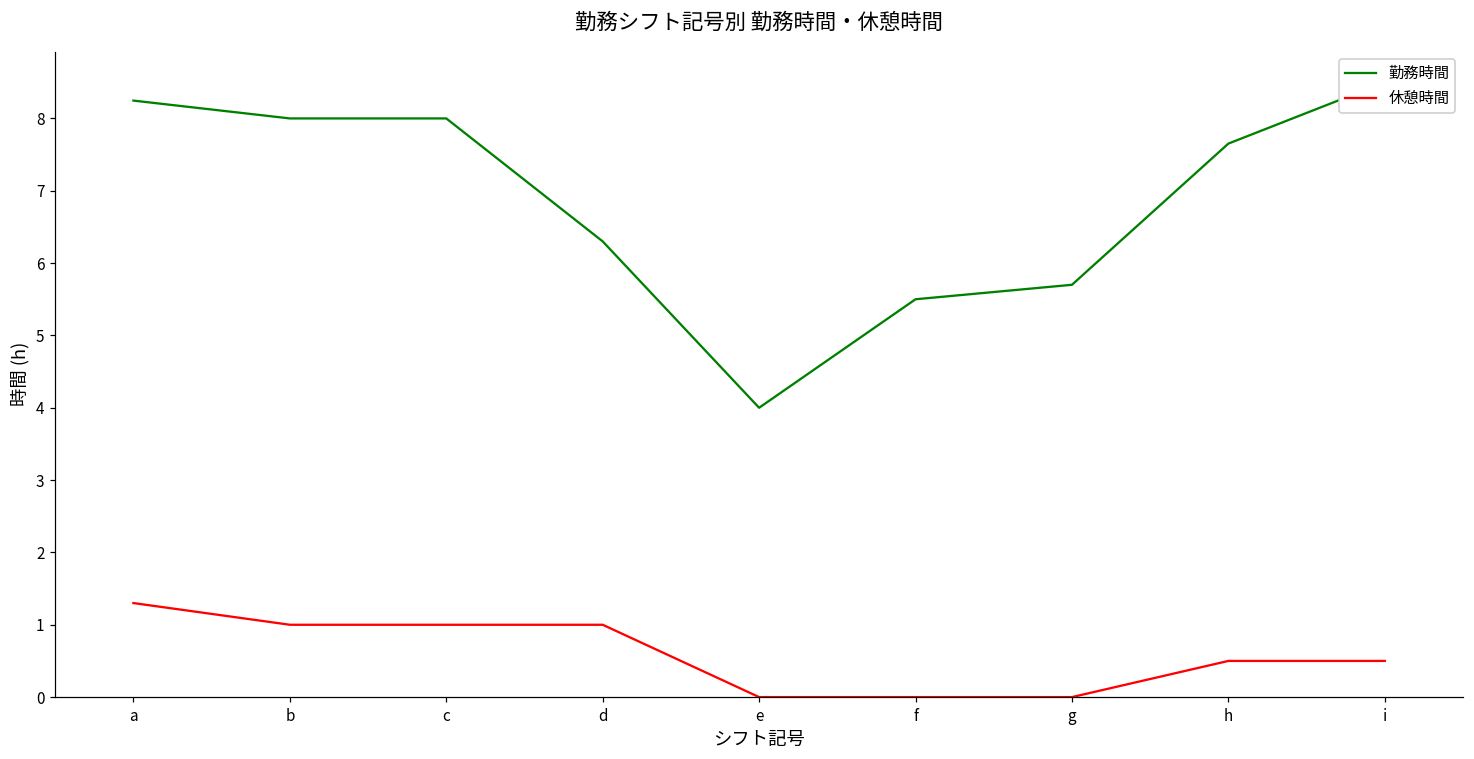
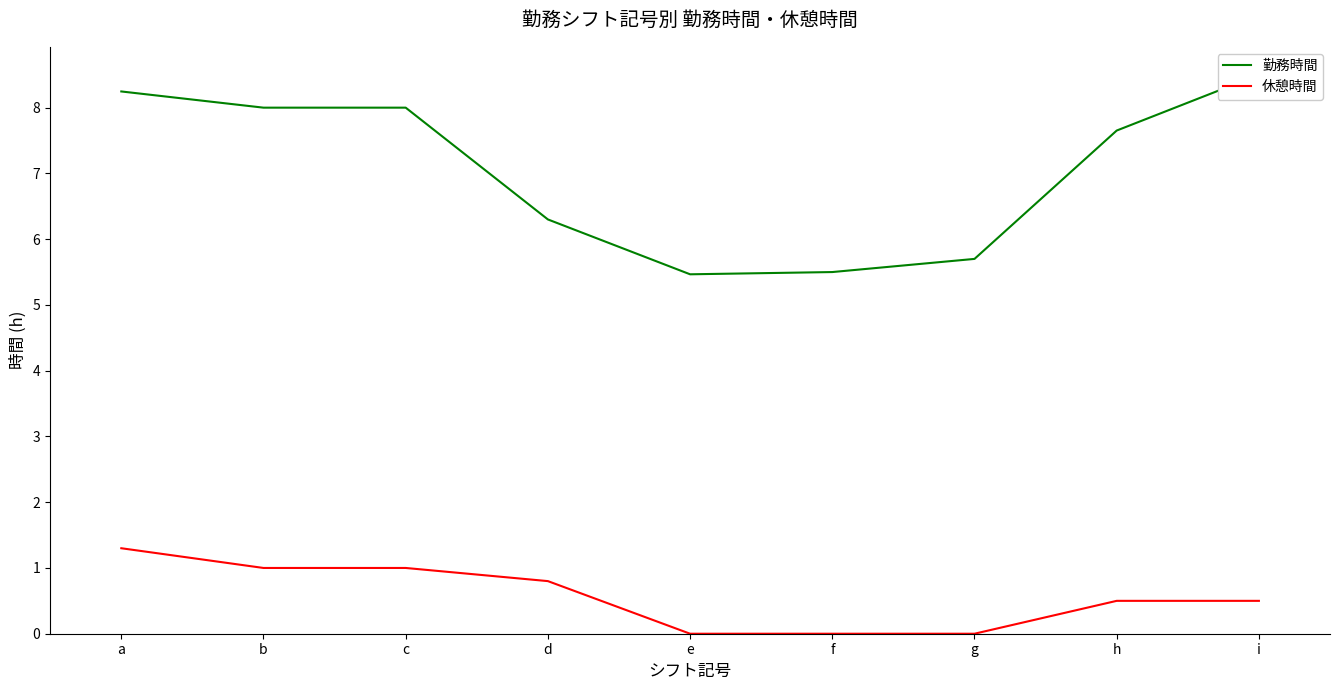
休憩時間, d: 1.0 -> 0.8
勤務時間, e: 4.0 -> 5.5
